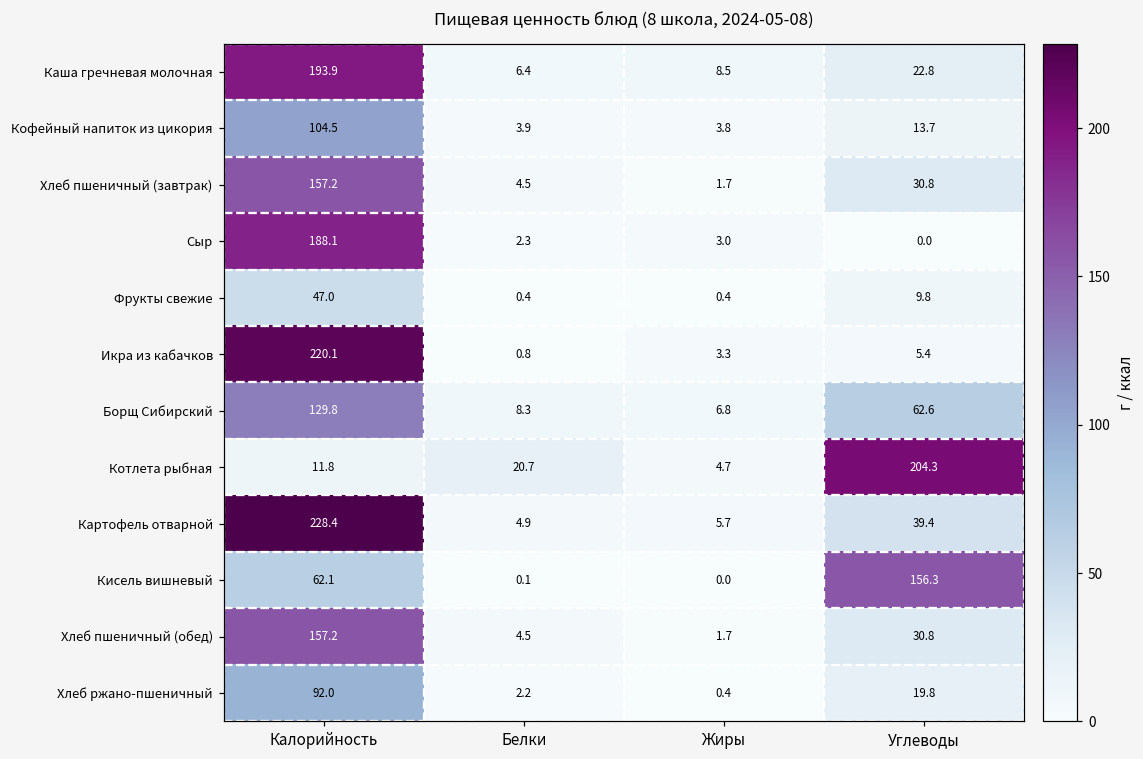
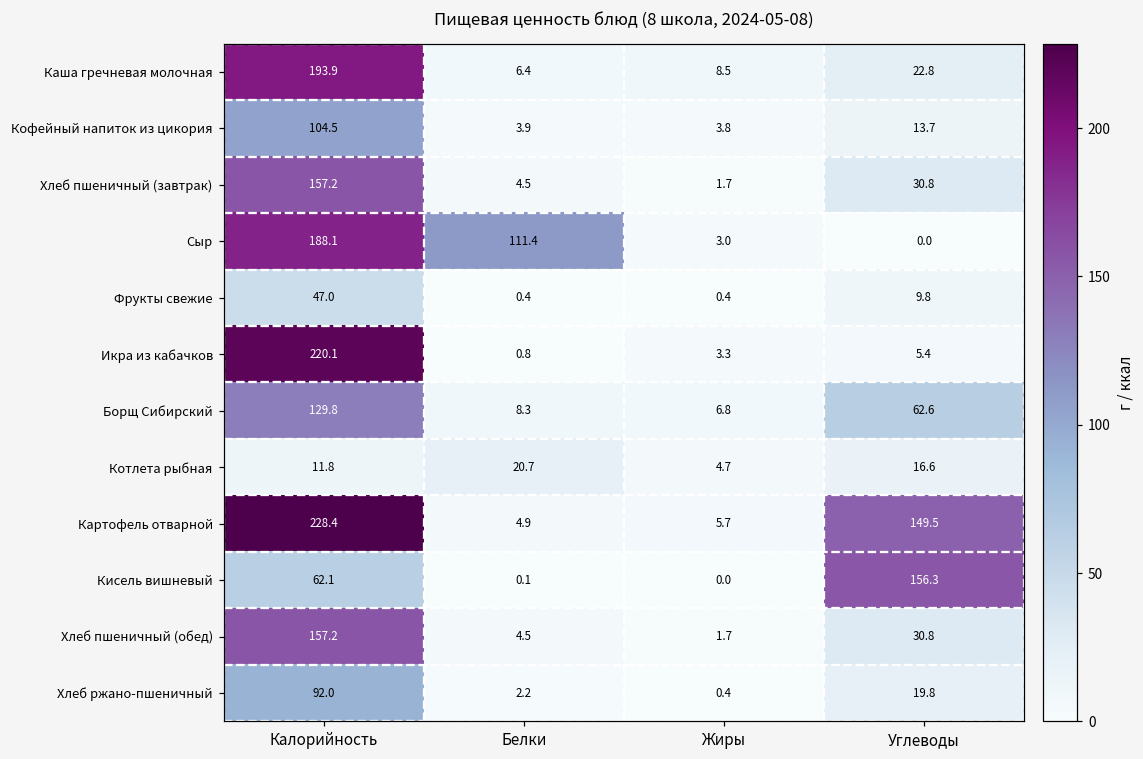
Сыр, Белки: 2.3 -> 111.4
Котлета рыбная, Углеводы: 204.3 -> 16.6
Картофель отварной, Углеводы: 39.4 -> 149.5
